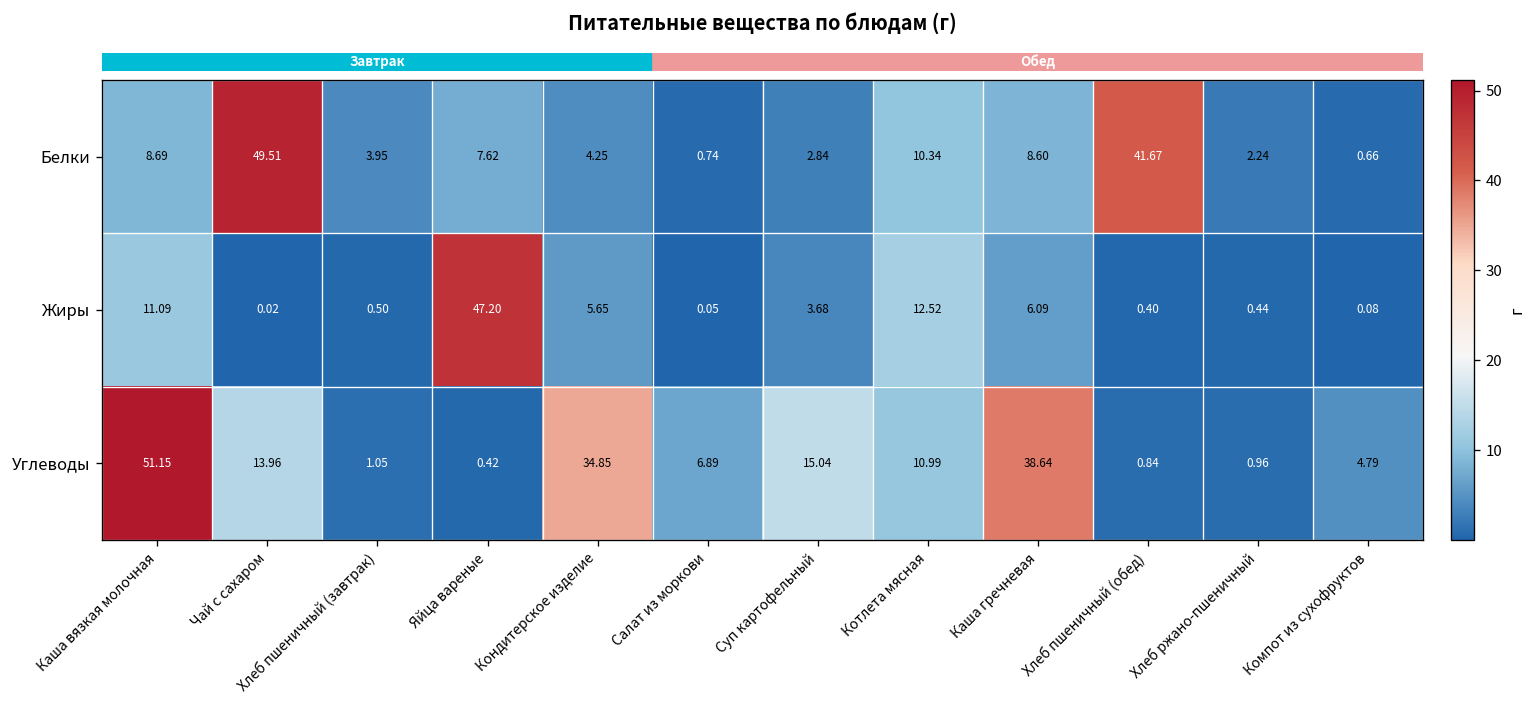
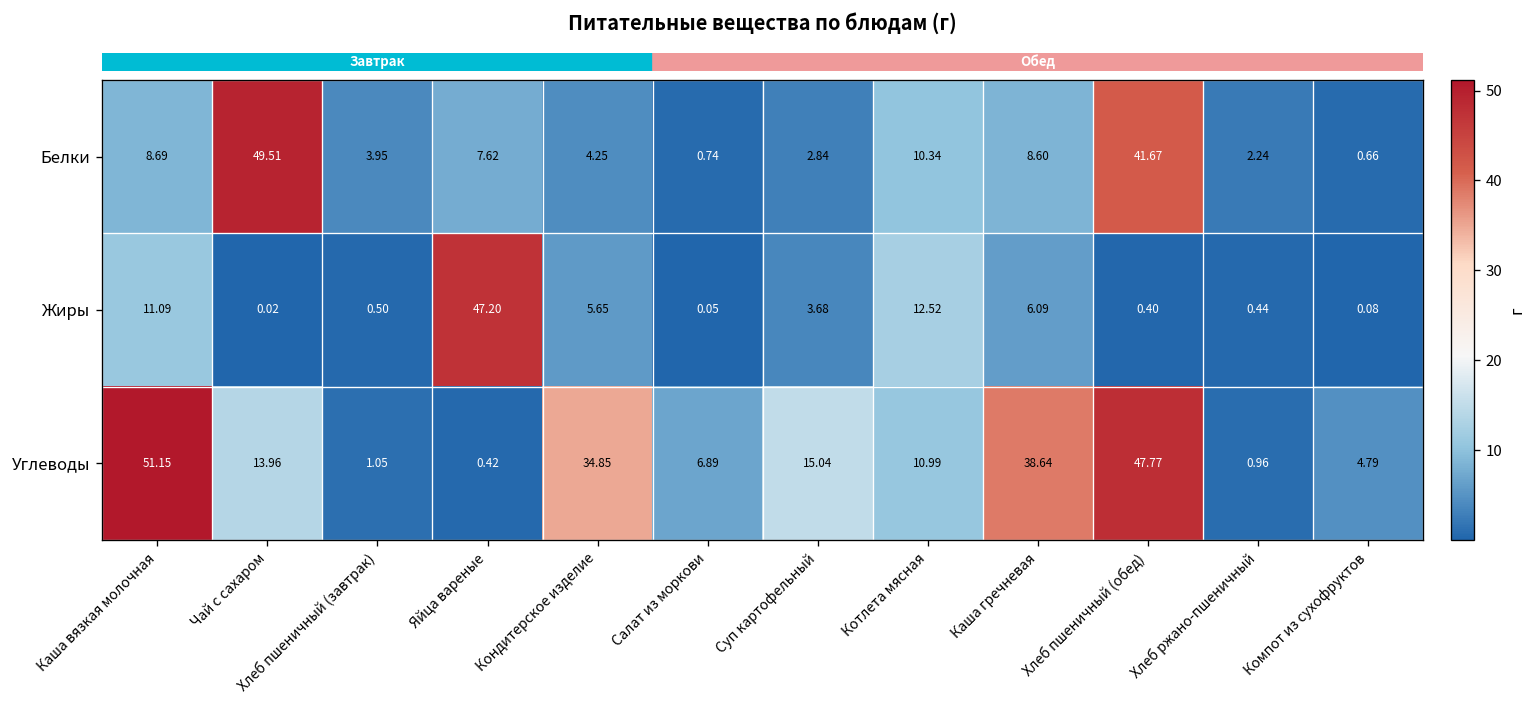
Углеводы, Хлеб пшеничный (обед): 0.84 -> 47.77
